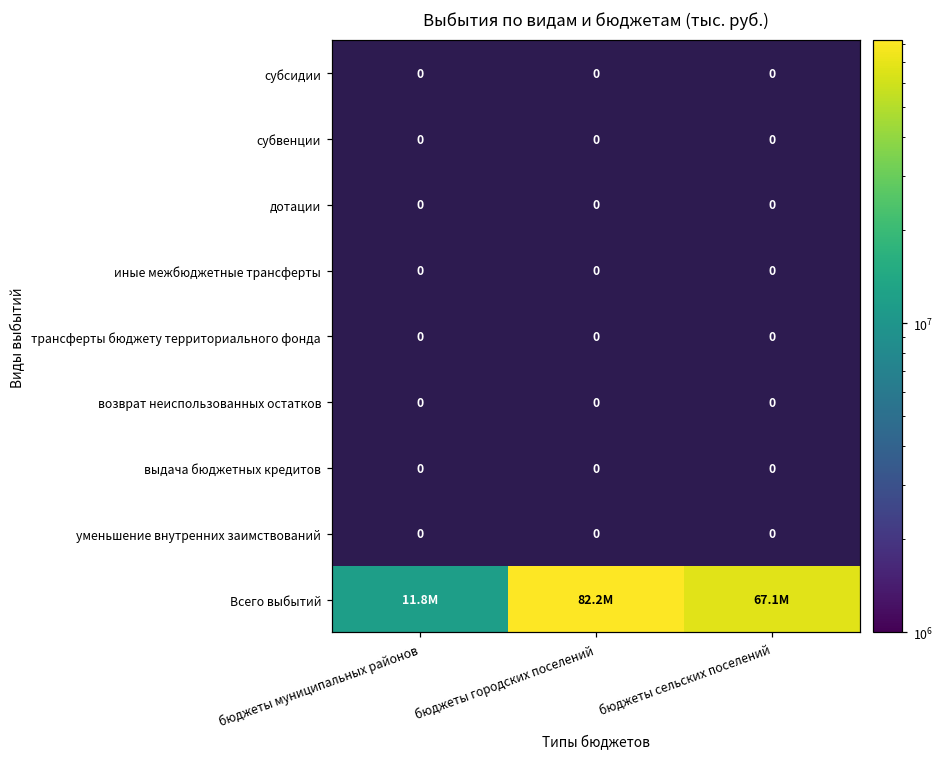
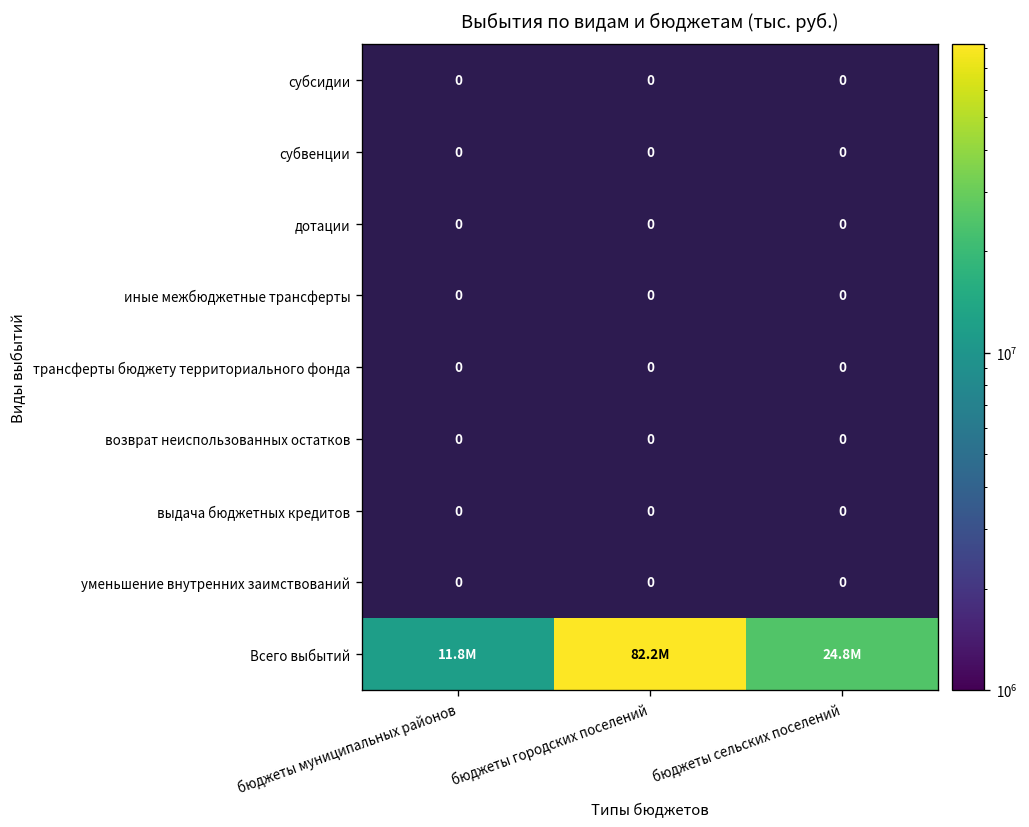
Всего выбытий, бюджеты сельских поселений: 67.1M -> 24.8M
